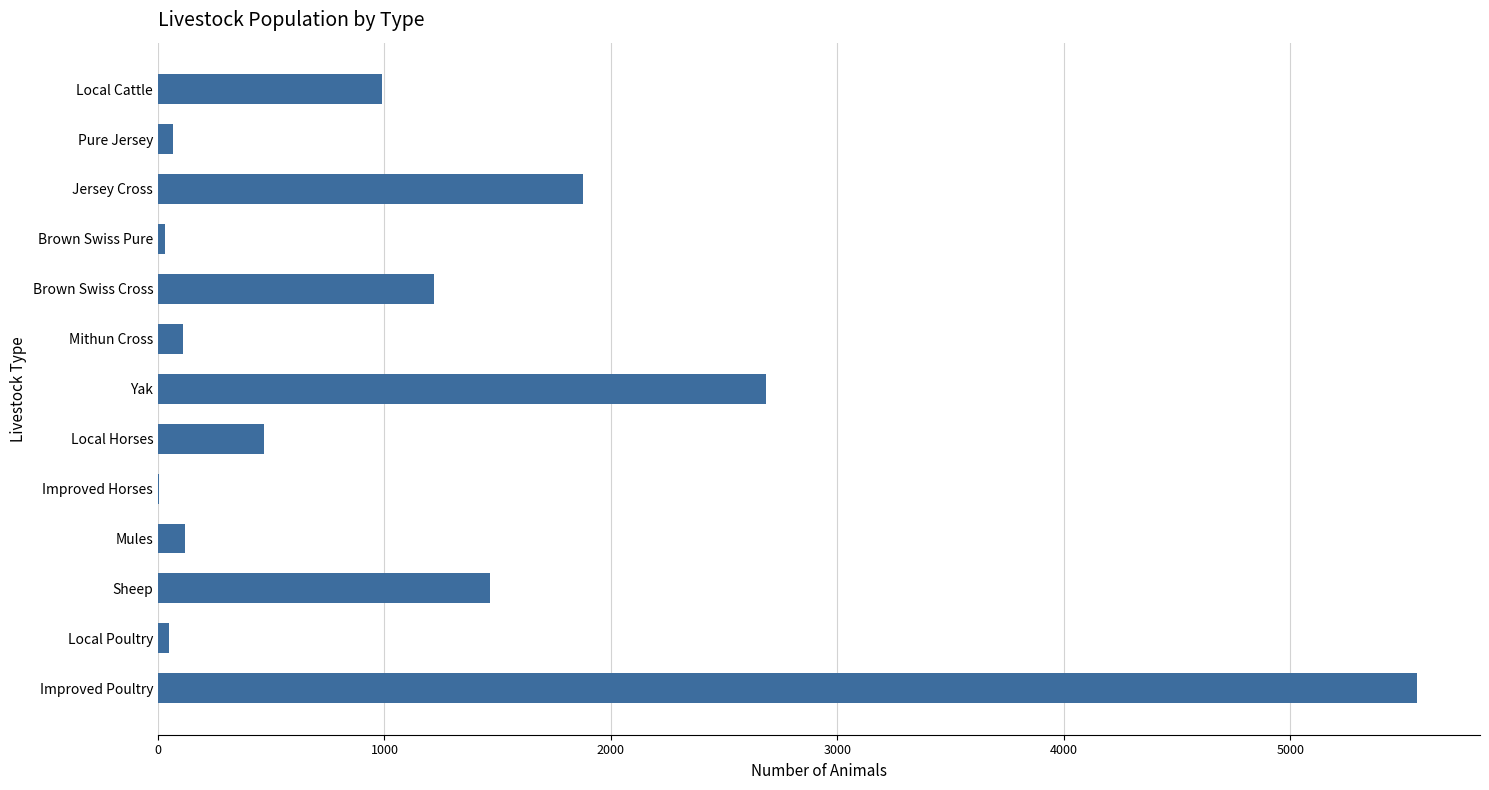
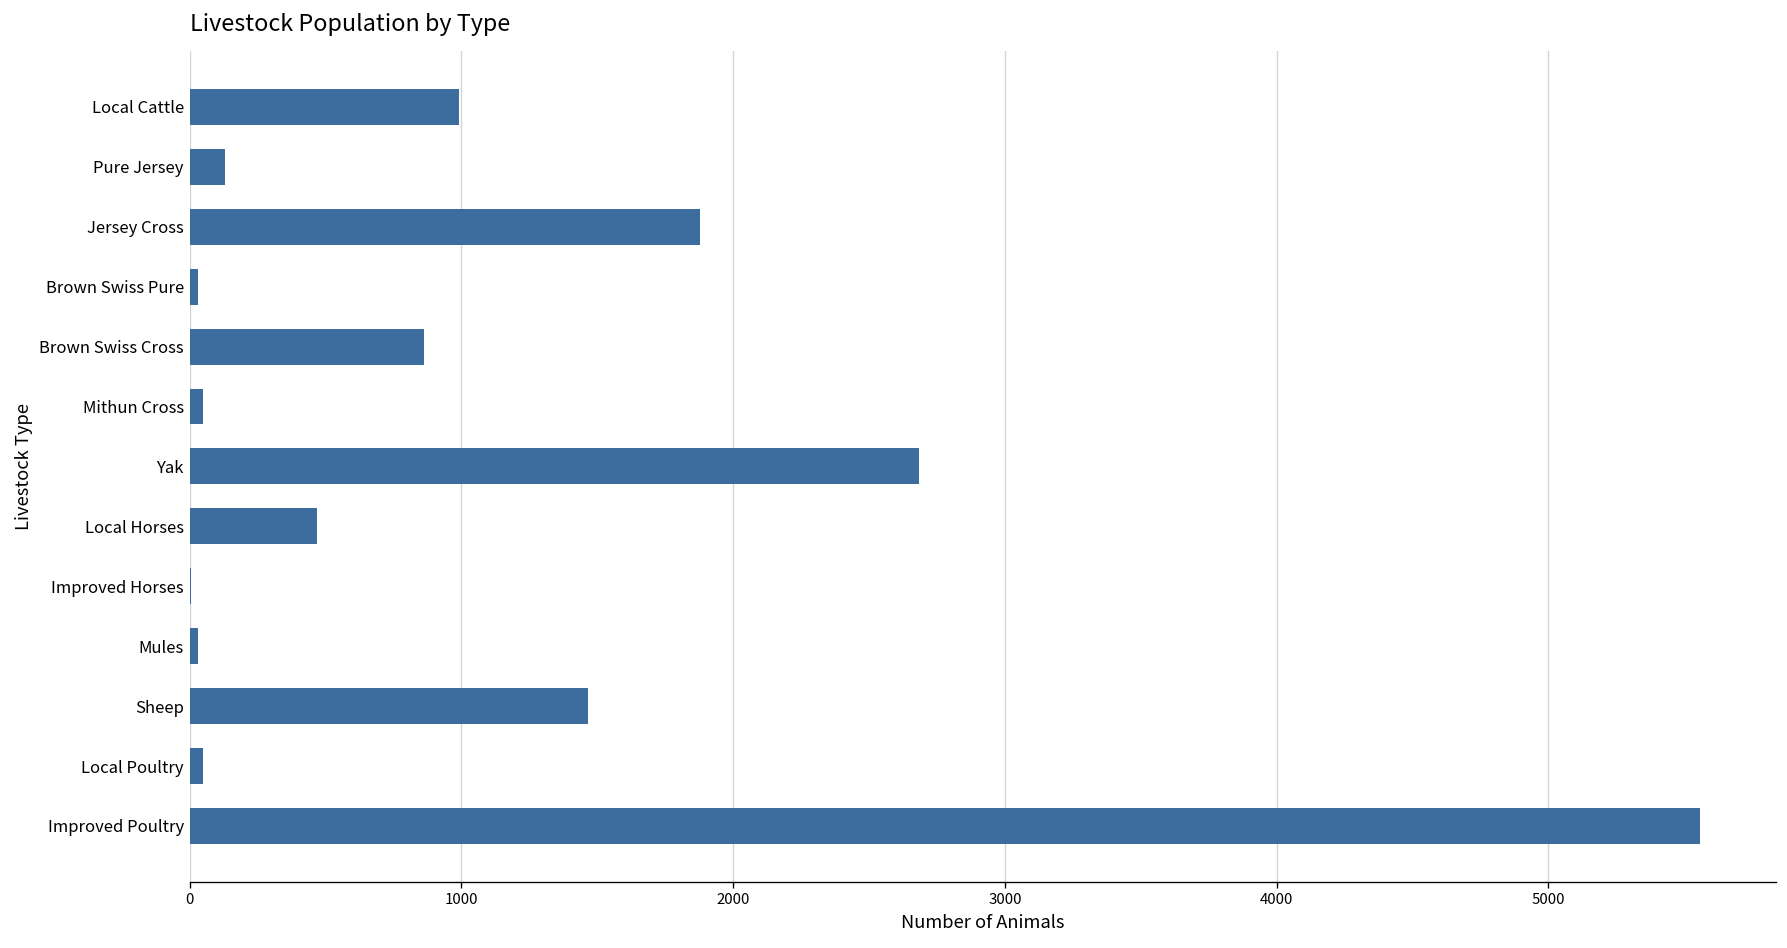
Pure Jersey: 70 -> 130
Brown Swiss Cross: 1220 -> 860
Mithun Cross: 110 -> 50
Mules: 120 -> 30
